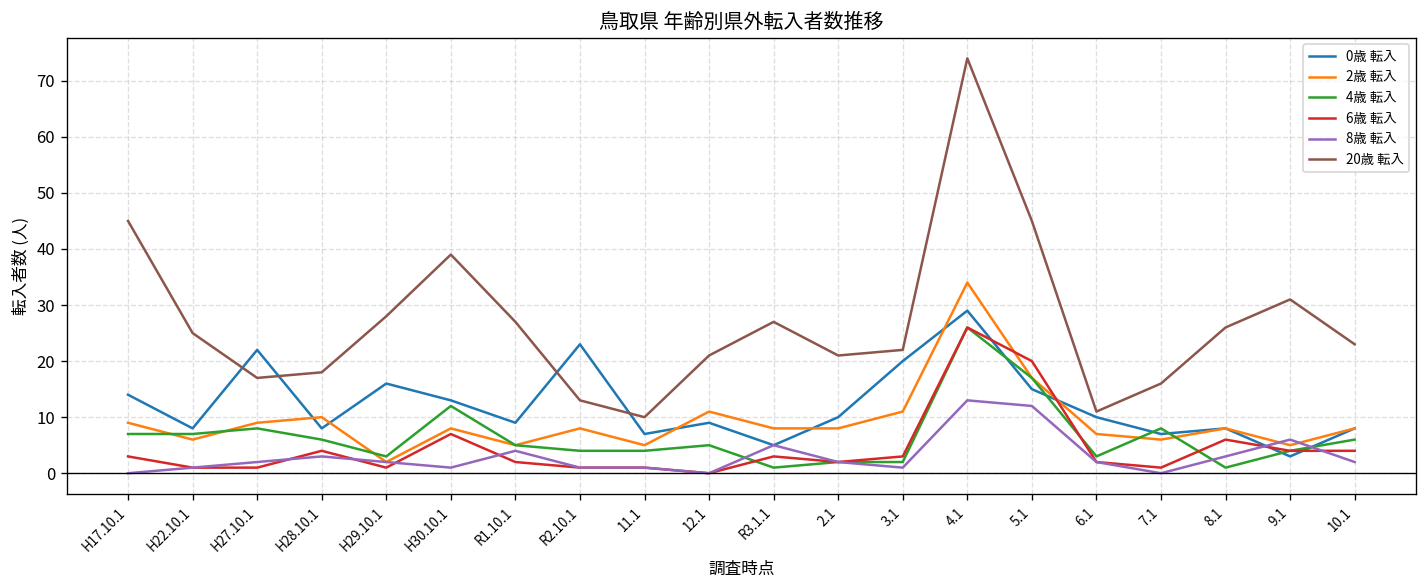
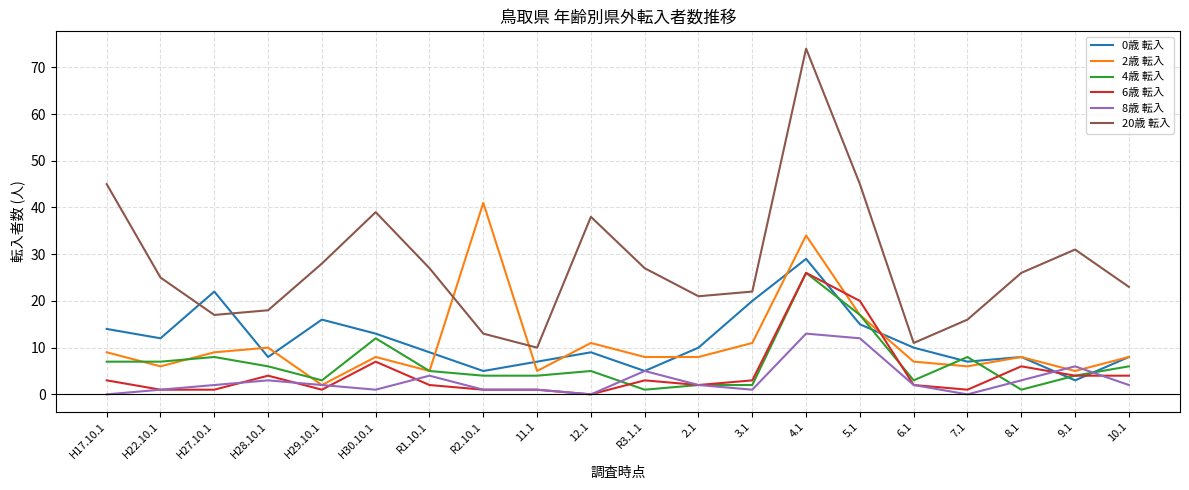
0歳 転入, H22.10.1: 8 -> 12
0歳 転入, R2.10.1: 23 -> 5
2歳 転入, R2.10.1: 8 -> 41
20歳 転入, 12.1: 21 -> 38
